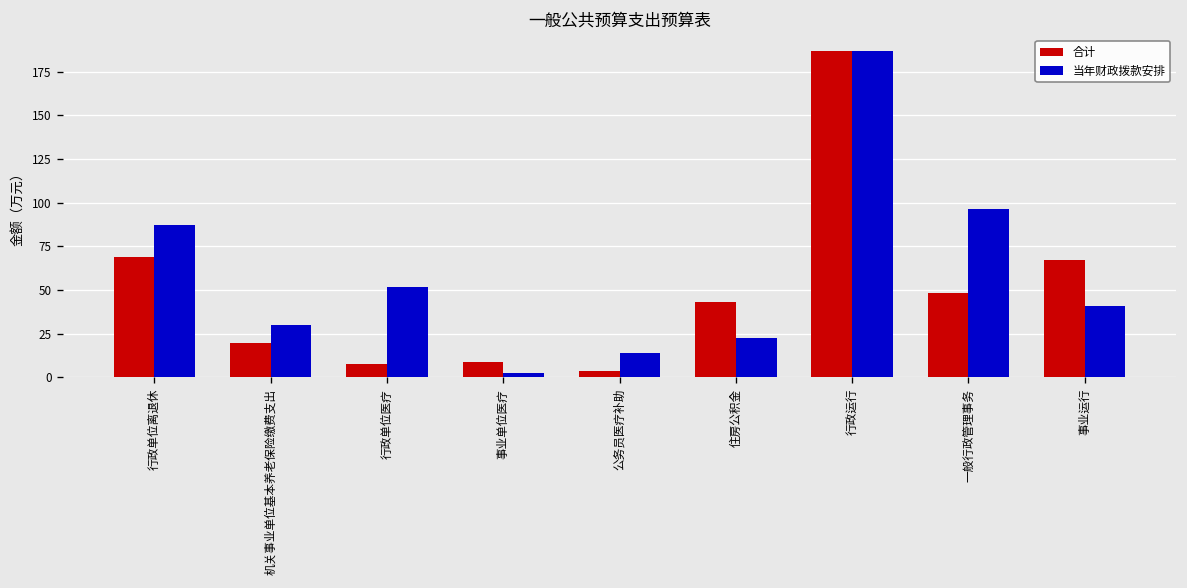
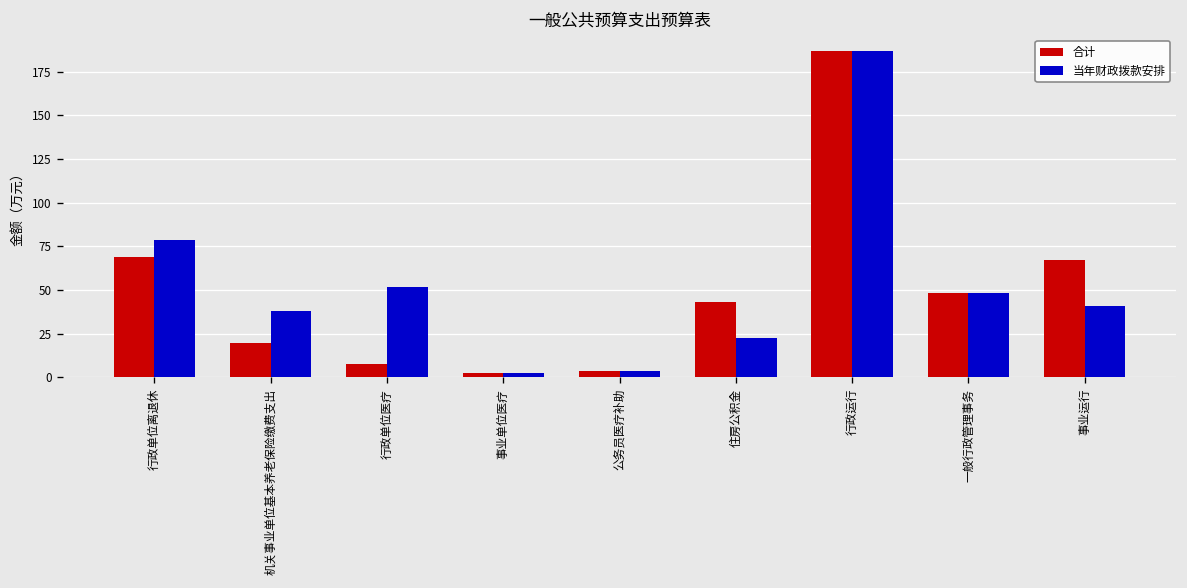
当年财政拨款安排, 行政单位离退休: 87 -> 79
当年财政拨款安排, 机关事业单位基本养老保险缴费支出: 30 -> 38
合计, 事业单位医疗: 9 -> 2
当年财政拨款安排, 公务员医疗补助: 14 -> 3
当年财政拨款安排, 一般行政管理事务: 97 -> 48
